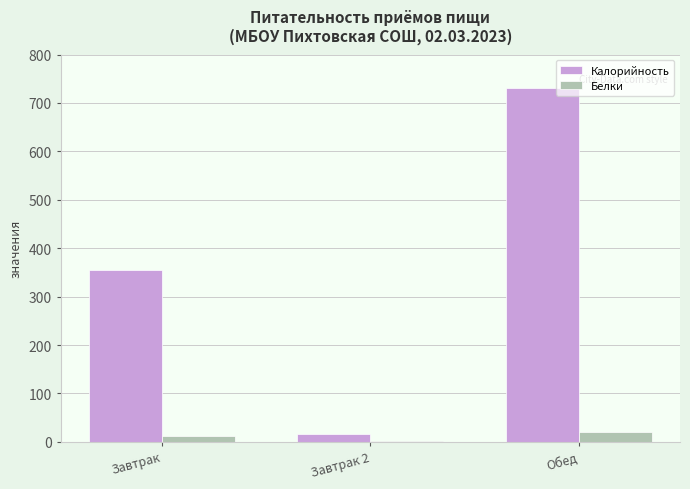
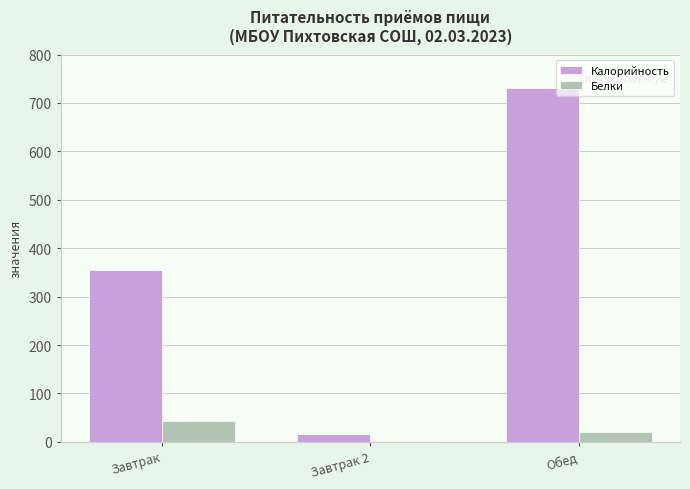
Белки, Завтрак: 10 -> 40
